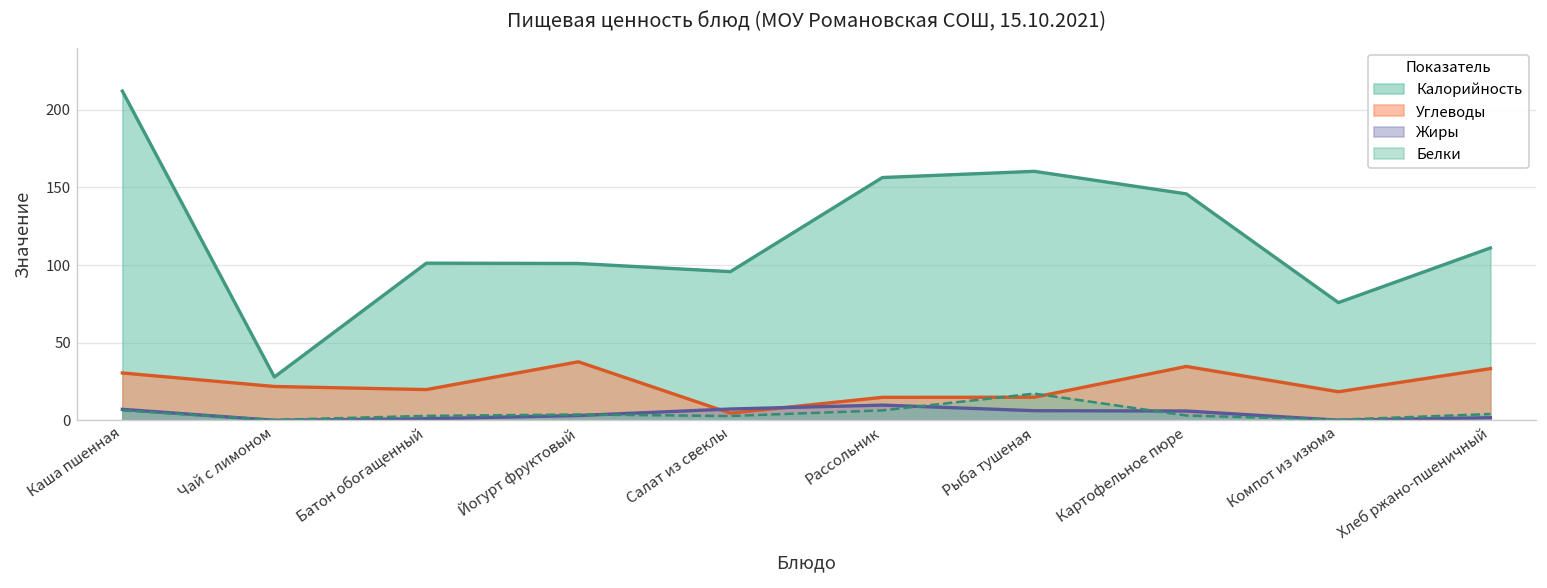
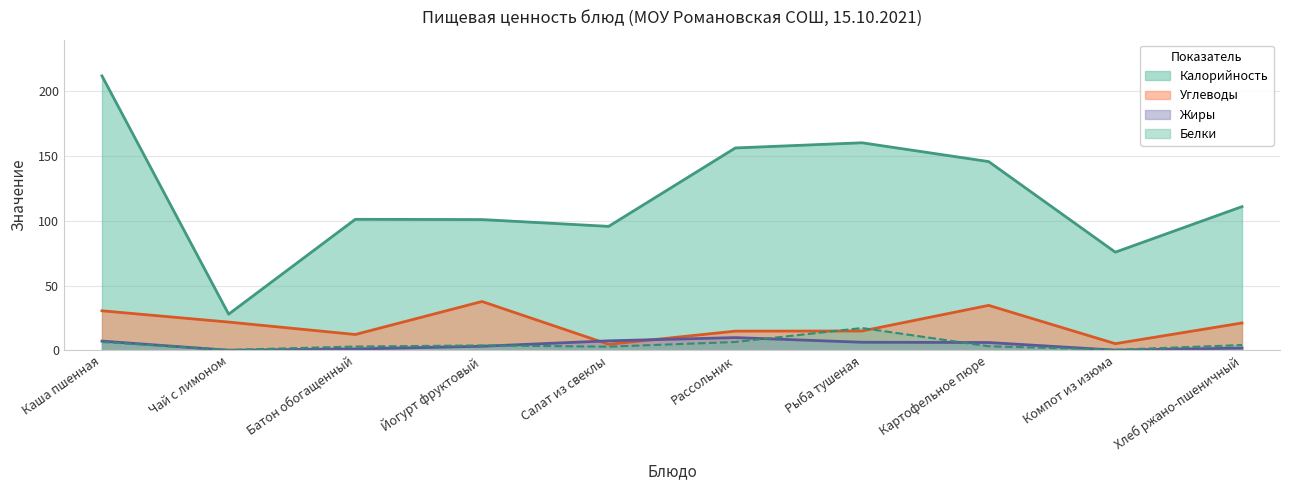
Углеводы, Батон обогащенный: 20 -> 12
Углеводы, Компот из изюма: 18 -> 5
Углеводы, Хлеб ржано-пшеничный: 33 -> 21
